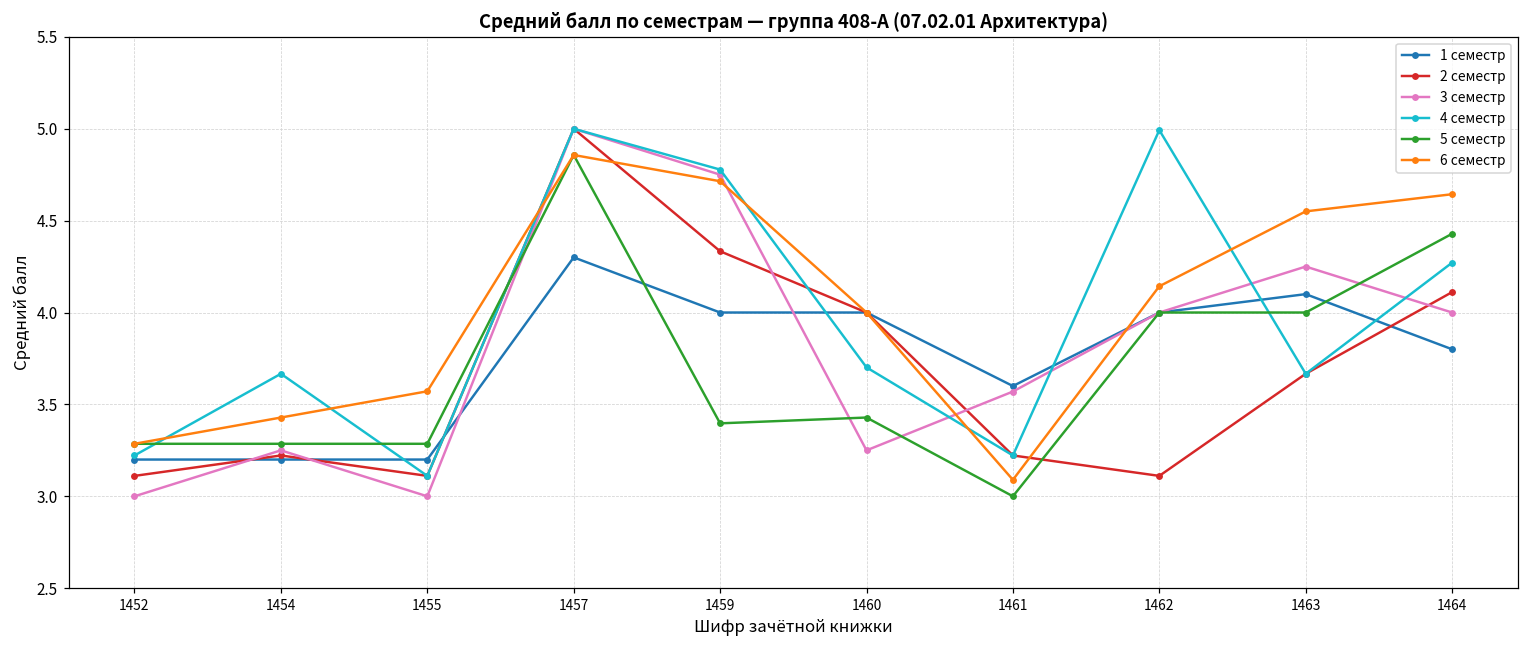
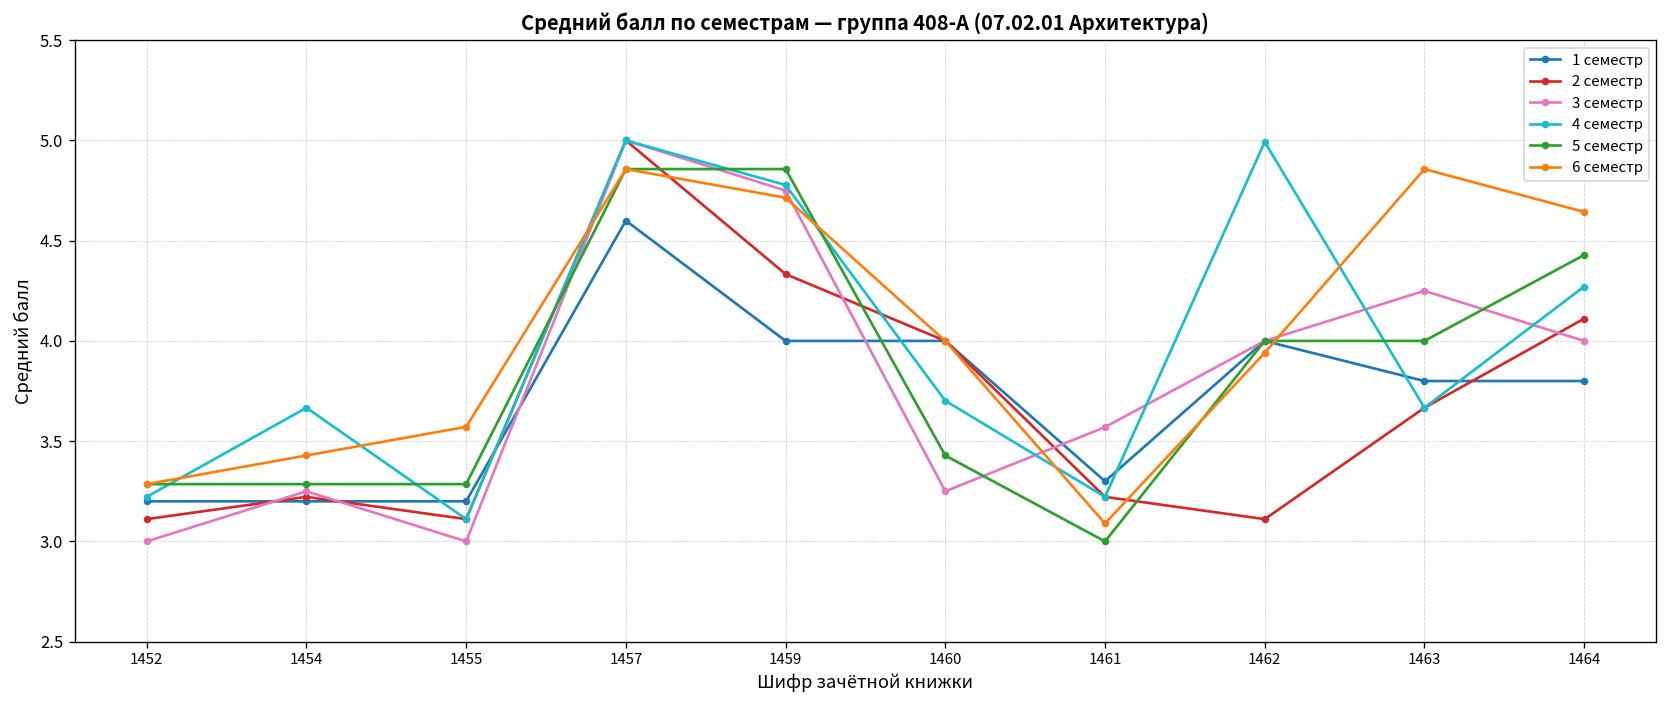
1 семестр, 1457: 4.3 -> 4.6
5 семестр, 1459: 3.40 -> 4.86
1 семестр, 1461: 3.6 -> 3.3
6 семестр, 1462: 4.14 -> 3.94
1 семестр, 1463: 4.1 -> 3.8
6 семестр, 1463: 4.55 -> 4.86
